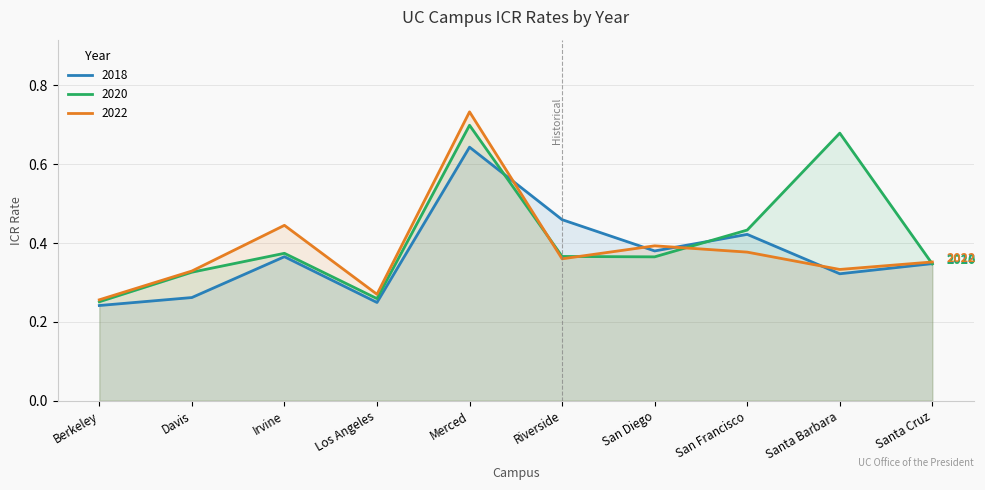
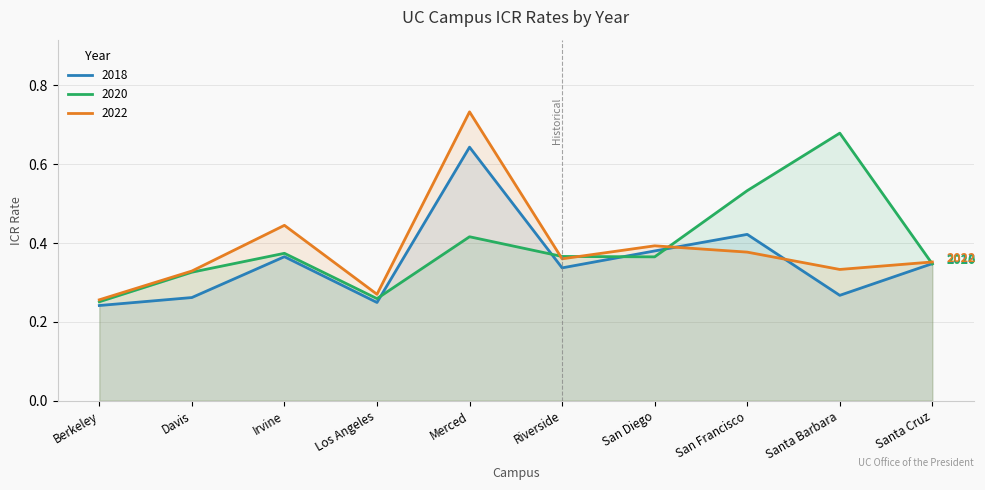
2020, Merced: 0.70 -> 0.42
2018, Riverside: 0.46 -> 0.34
2020, San Francisco: 0.43 -> 0.53
2018, Santa Barbara: 0.32 -> 0.27
